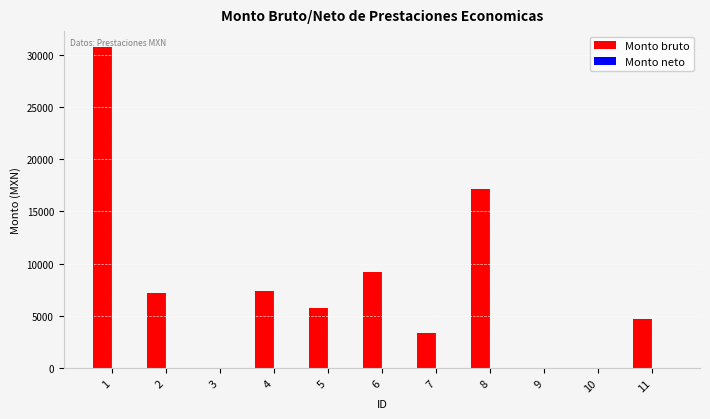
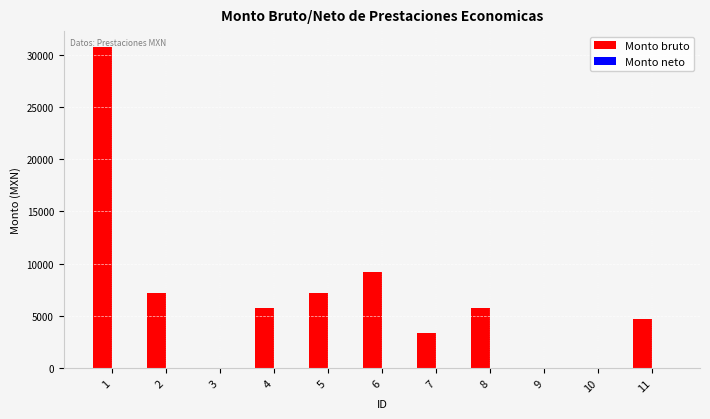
Monto bruto, 4: 7400 -> 5700
Monto bruto, 5: 5700 -> 7200
Monto bruto, 8: 17100 -> 5700
